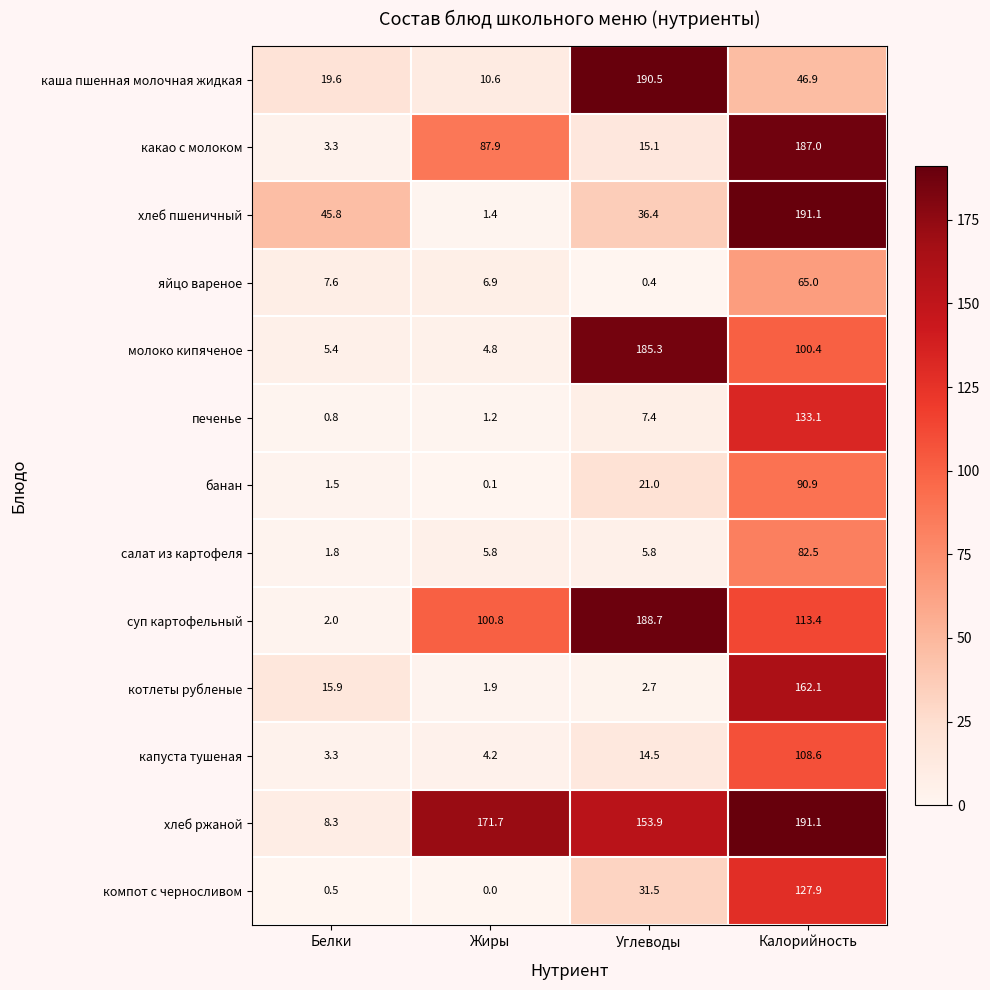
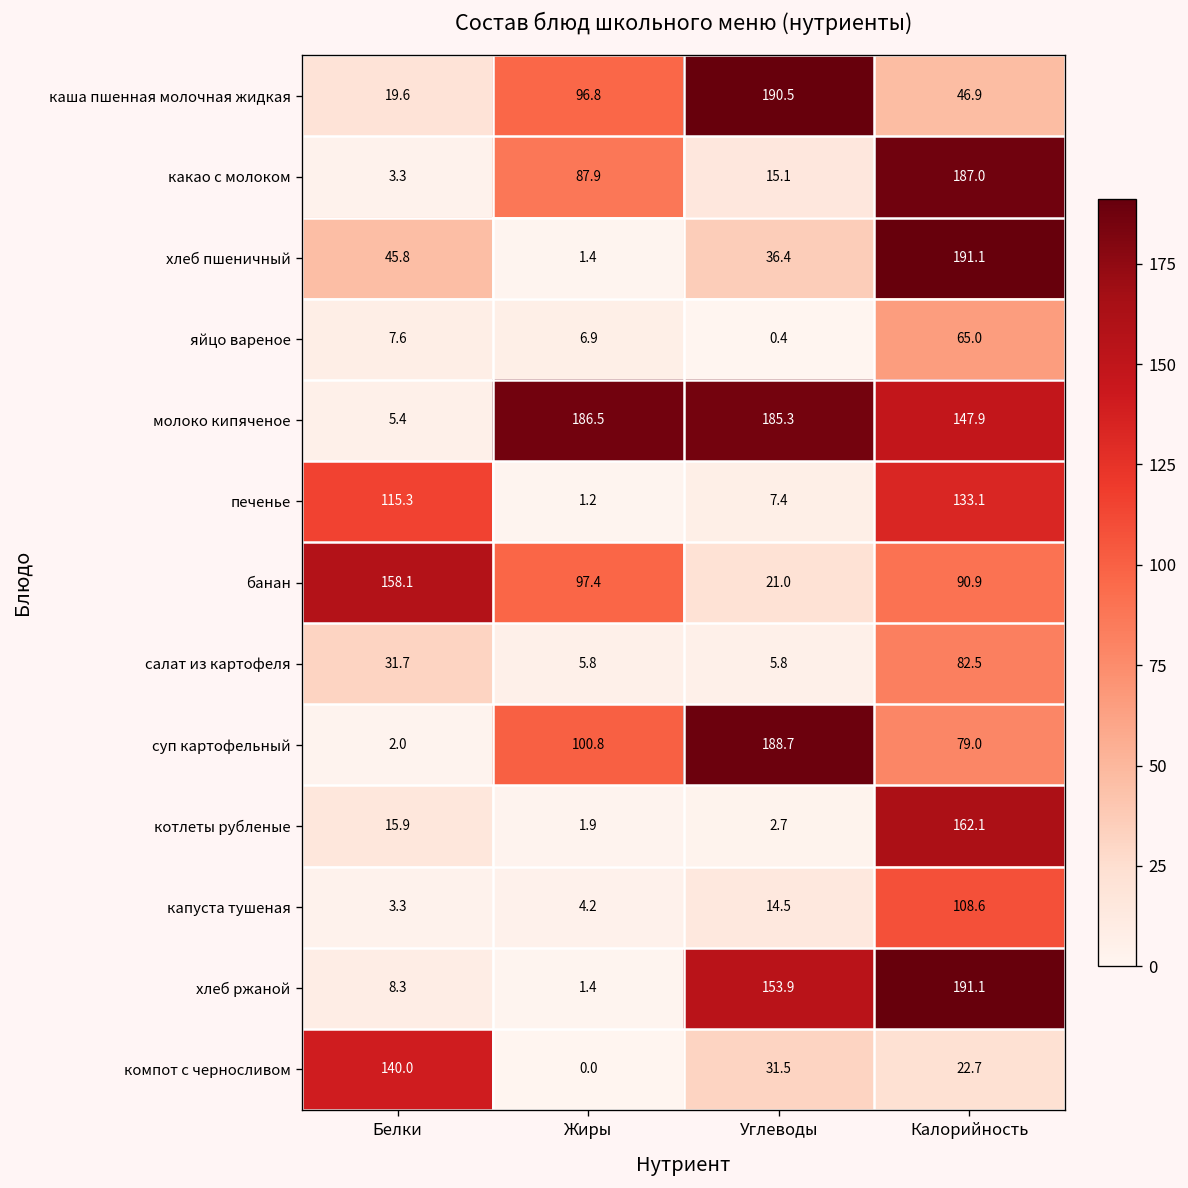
каша пшенная молочная жидкая, Жиры: 10.6 -> 96.8
молоко кипяченое, Жиры: 4.8 -> 186.5
молоко кипяченое, Калорийность: 100.4 -> 147.9
печенье, Белки: 0.8 -> 115.3
банан, Белки: 1.5 -> 158.1
банан, Жиры: 0.1 -> 97.4
салат из картофеля, Белки: 1.8 -> 31.7
суп картофельный, Калорийность: 113.4 -> 79.0
хлеб ржаной, Жиры: 171.7 -> 1.4
компот с черносливом, Белки: 0.5 -> 140.0
компот с черносливом, Калорийность: 127.9 -> 22.7
